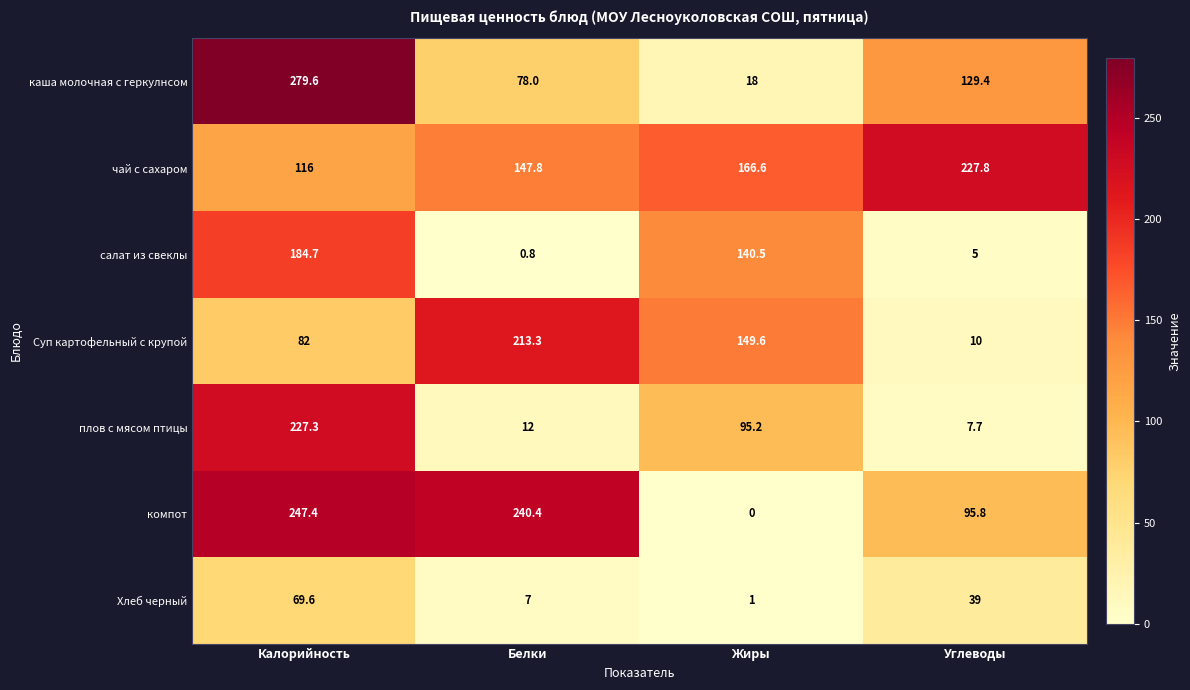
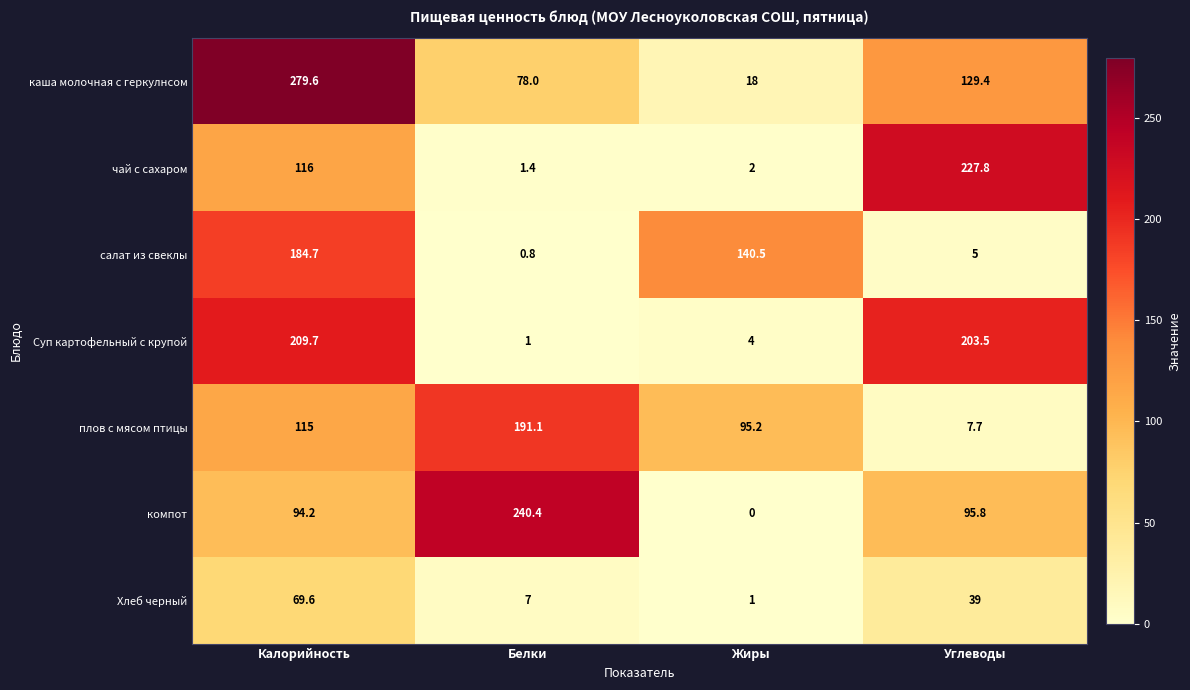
чай с сахаром, Белки: 147.8 -> 1.4
чай с сахаром, Жиры: 166.6 -> 2
Суп картофельный с крупой, Калорийность: 82 -> 209.7
Суп картофельный с крупой, Белки: 213.3 -> 1
Суп картофельный с крупой, Жиры: 149.6 -> 4
Суп картофельный с крупой, Углеводы: 10 -> 203.5
плов с мясом птицы, Калорийность: 227.3 -> 115
плов с мясом птицы, Белки: 12 -> 191.1
компот, Калорийность: 247.4 -> 94.2
